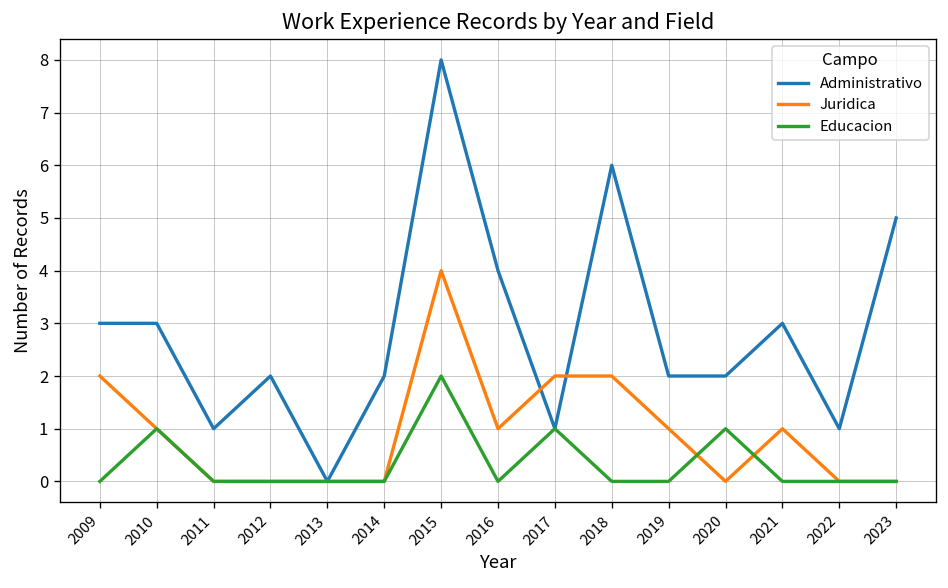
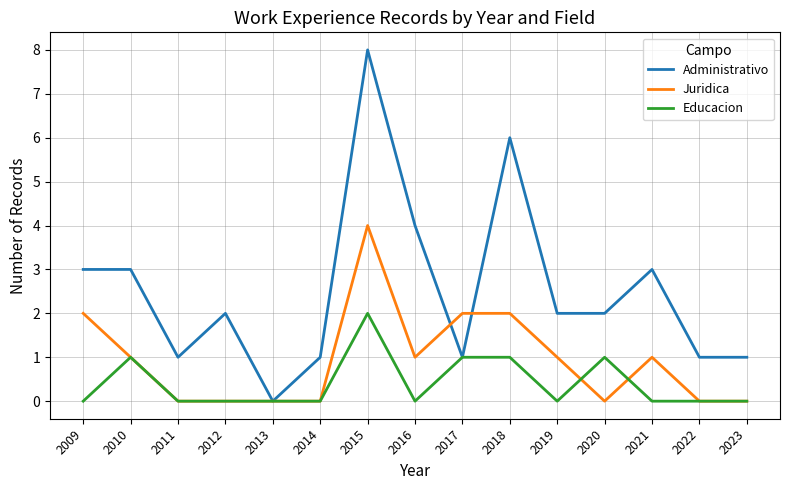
Administrativo, 2014: 2 -> 1
Educacion, 2018: 0 -> 1
Administrativo, 2023: 5 -> 1
